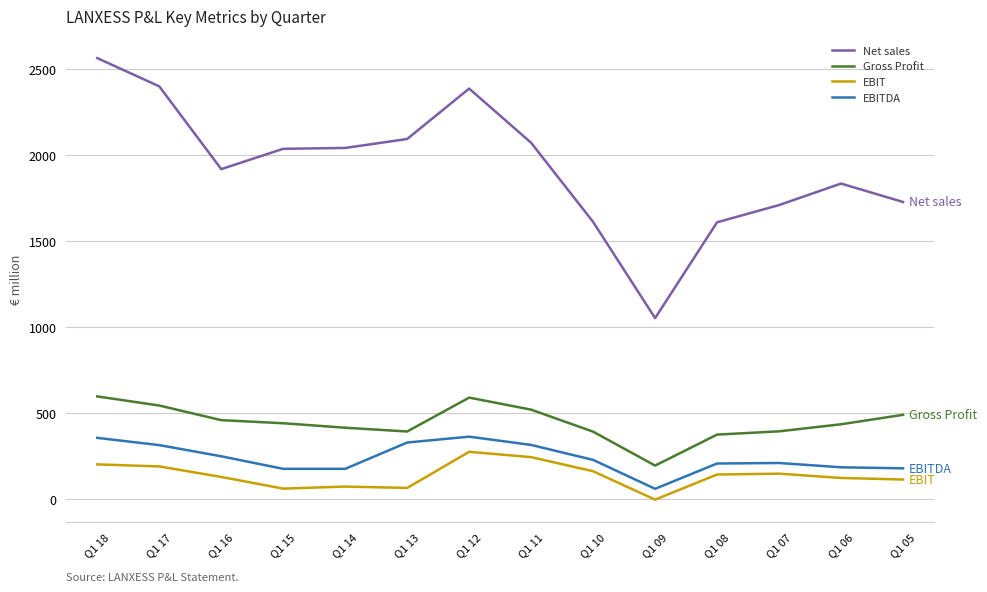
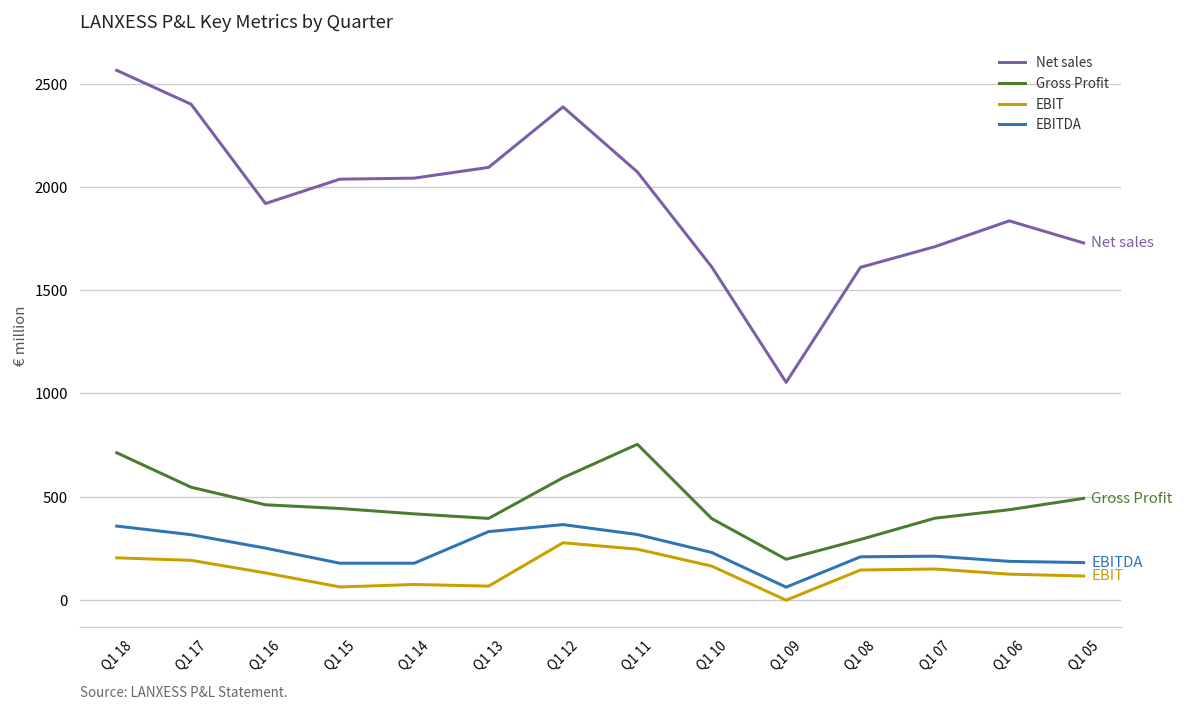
Gross Profit, Q1 18: 600 -> 710
Gross Profit, Q1 11: 520 -> 750
Gross Profit, Q1 08: 380 -> 290
